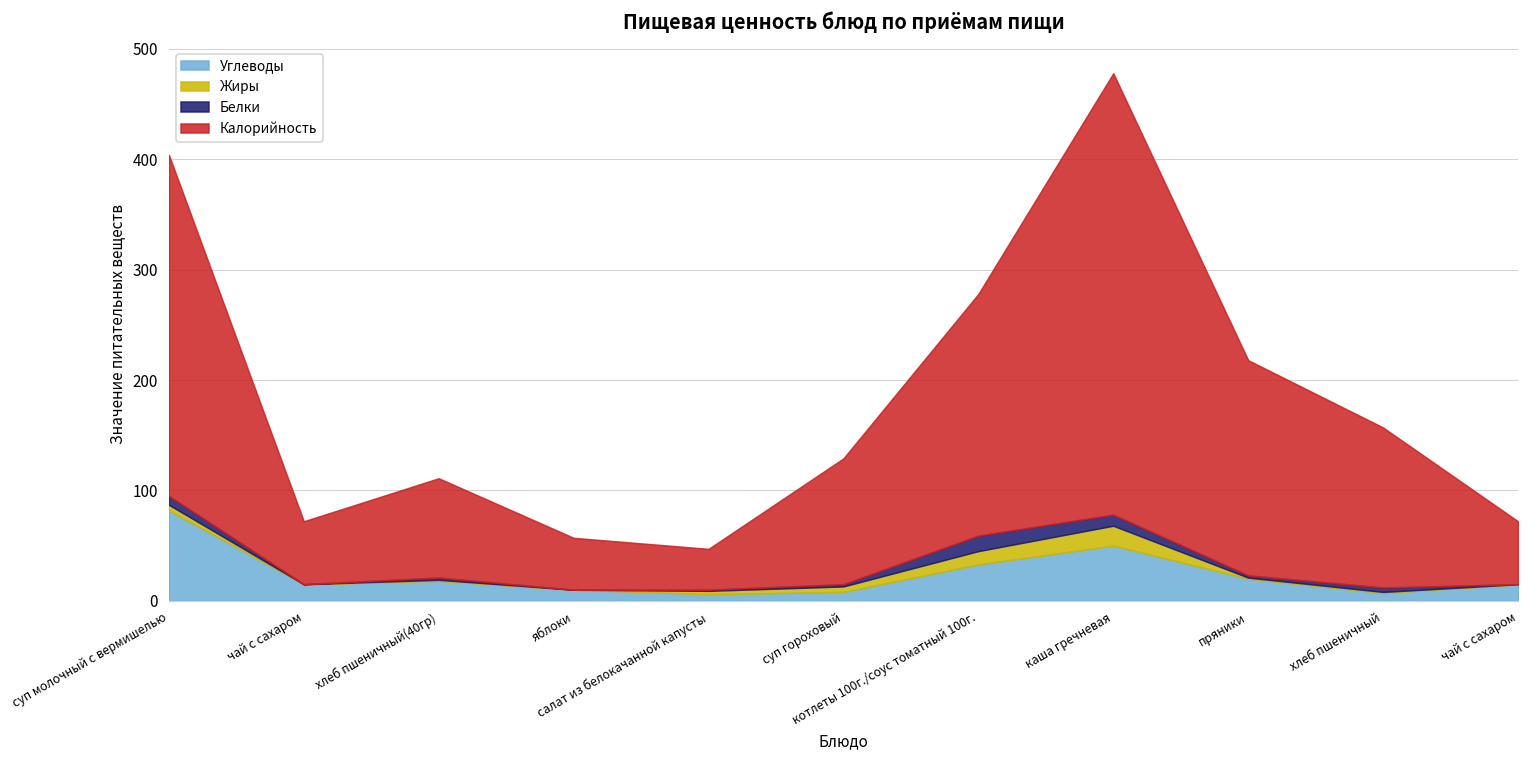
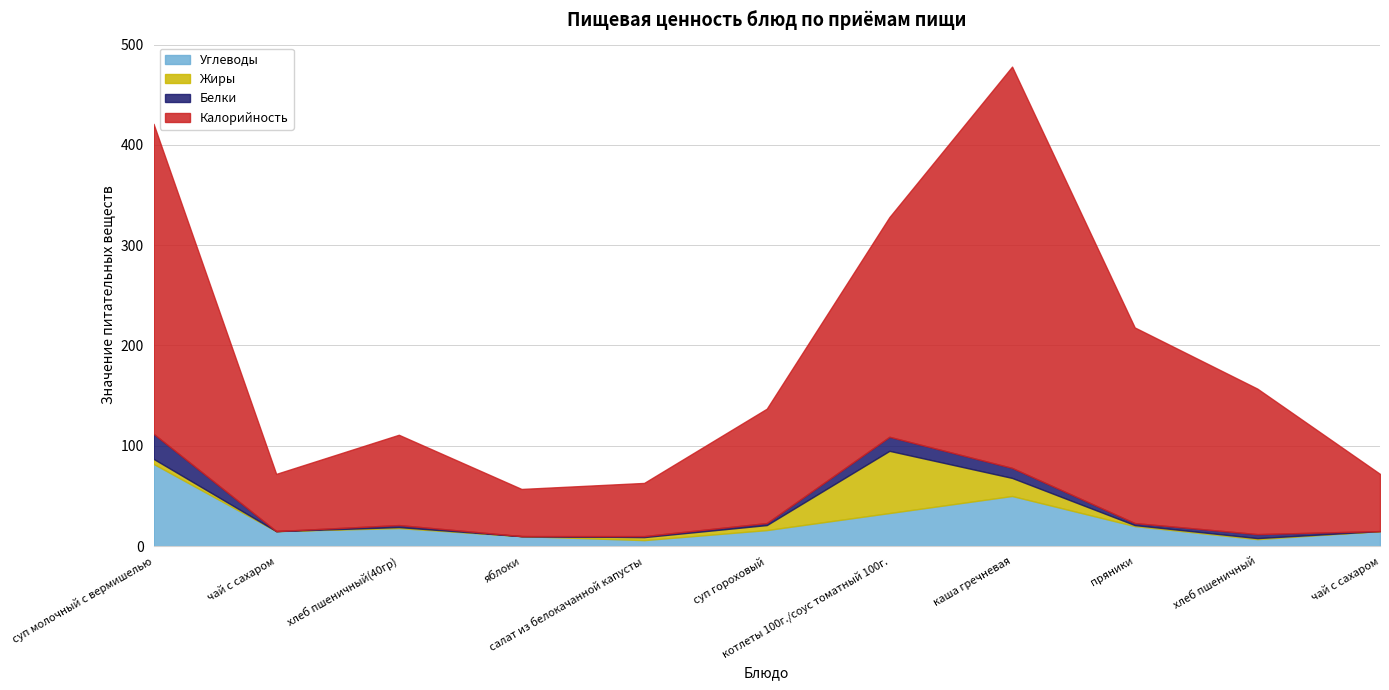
Белки, суп молочный с вермишелью: 8 -> 25
Калорийность, салат из белокачанной капусты: 37 -> 53
Углеводы, суп гороховый: 8 -> 16
Жиры, котлеты 100г./соус томатный 100г.: 12 -> 62
